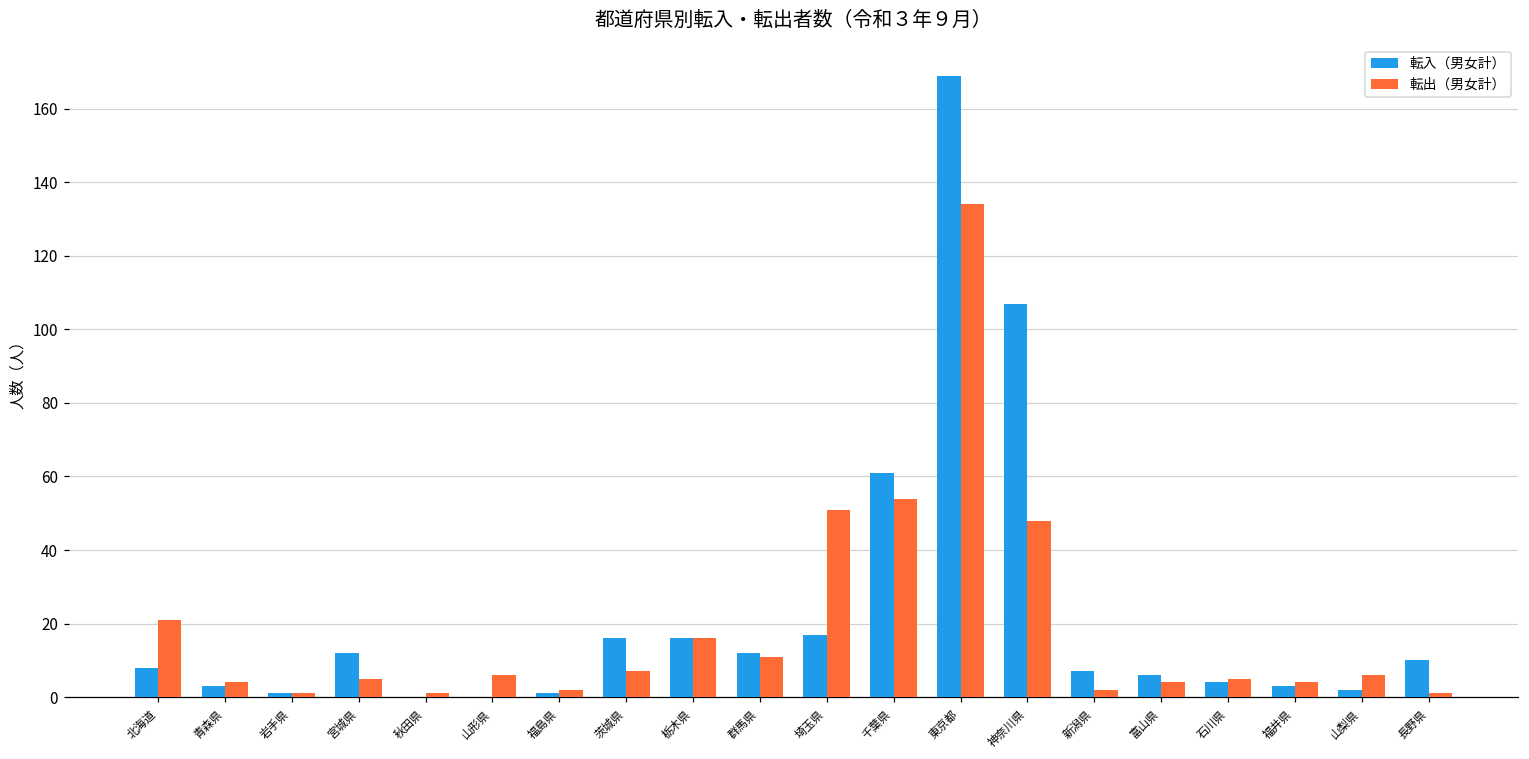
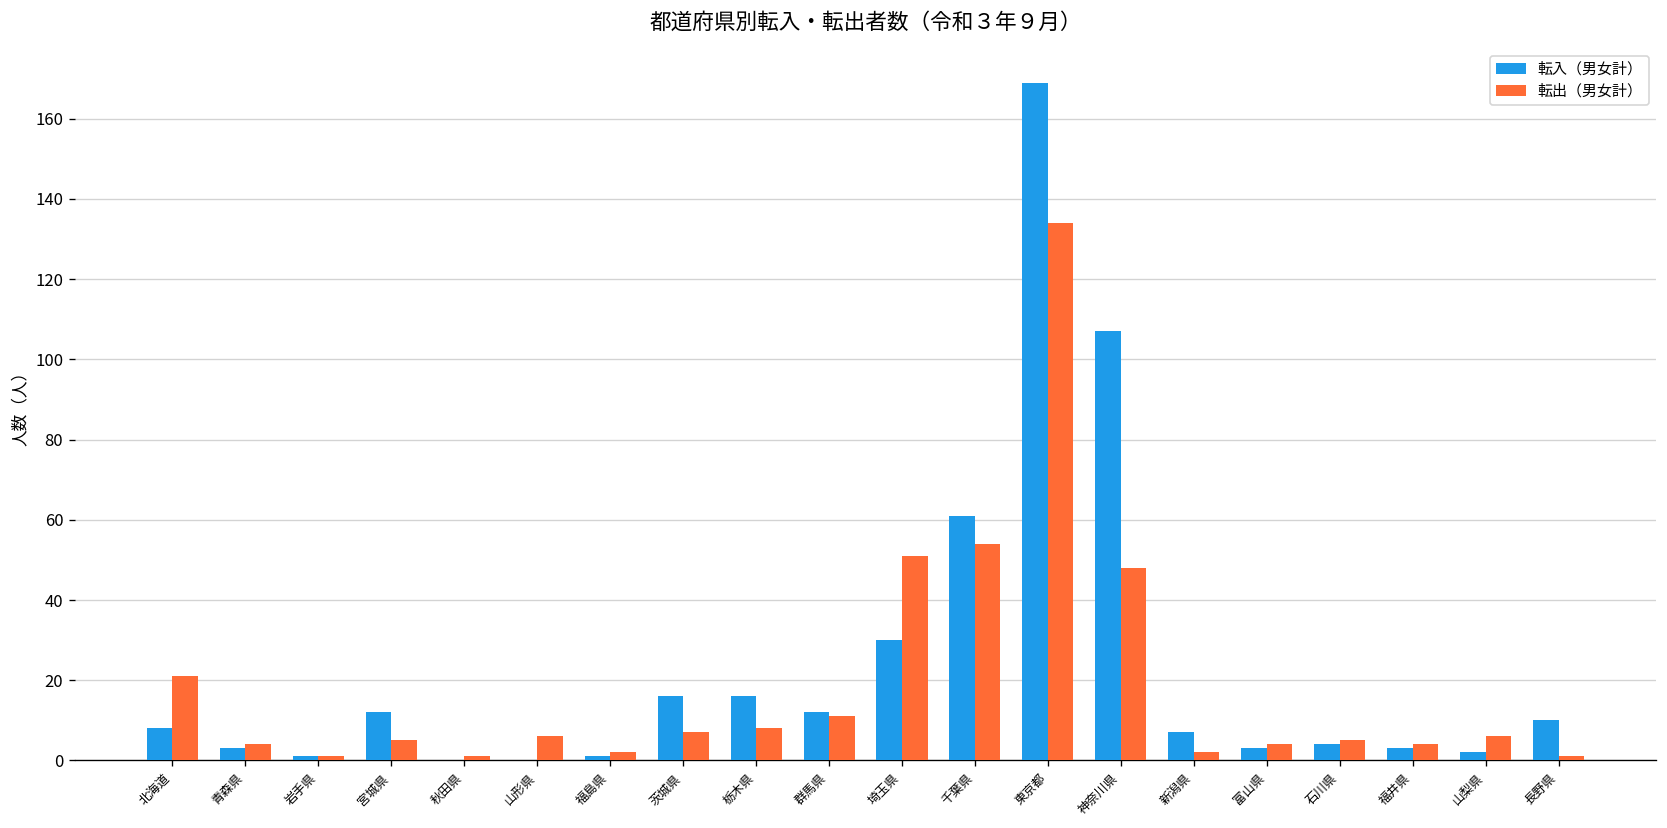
転出（男女計）, 栃木県: 16 -> 8
転入（男女計）, 埼玉県: 17 -> 30
転入（男女計）, 富山県: 6 -> 3
